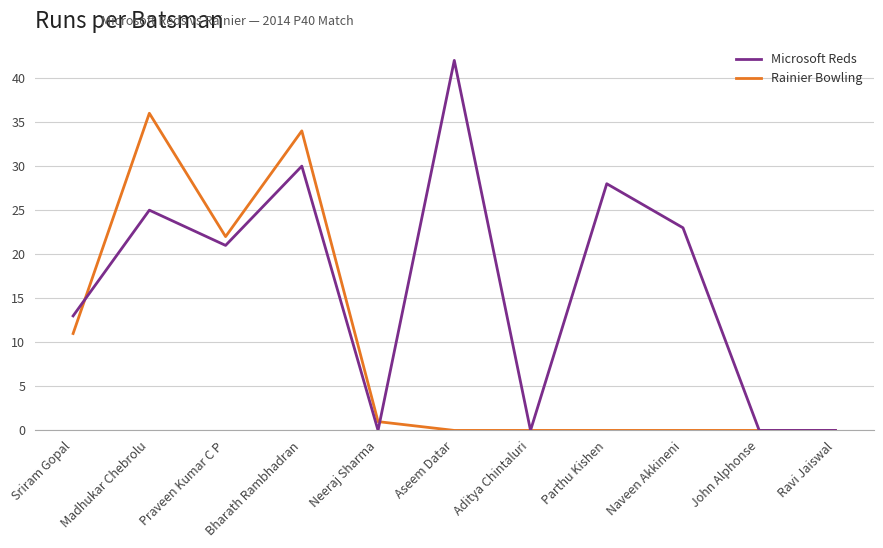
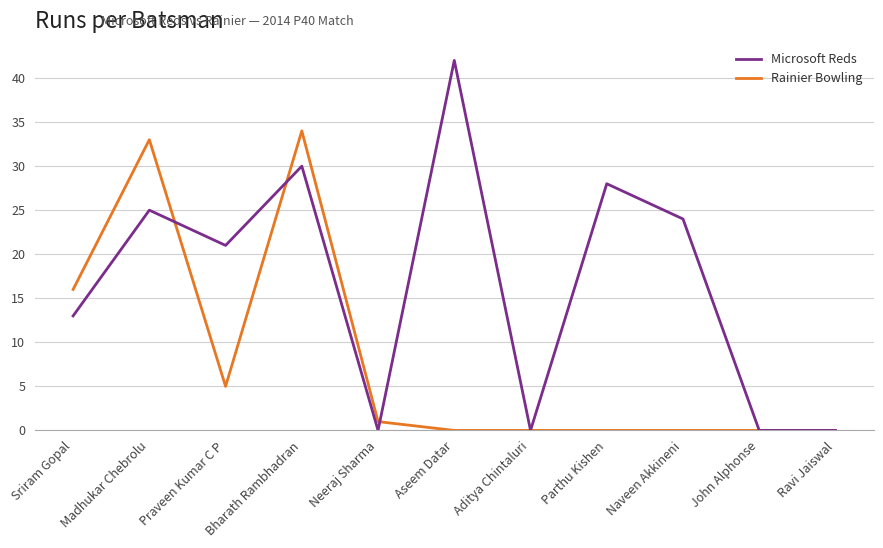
Rainier Bowling, Sriram Gopal: 11 -> 16
Rainier Bowling, Madhukar Chebrolu: 36 -> 33
Rainier Bowling, Praveen Kumar C P: 22 -> 5
Microsoft Reds, Naveen Akkineni: 23 -> 24
